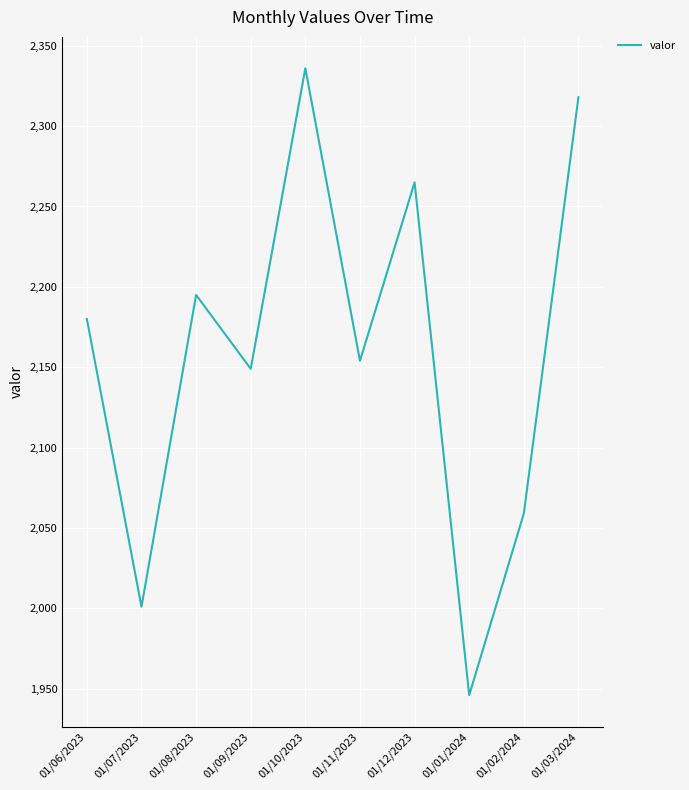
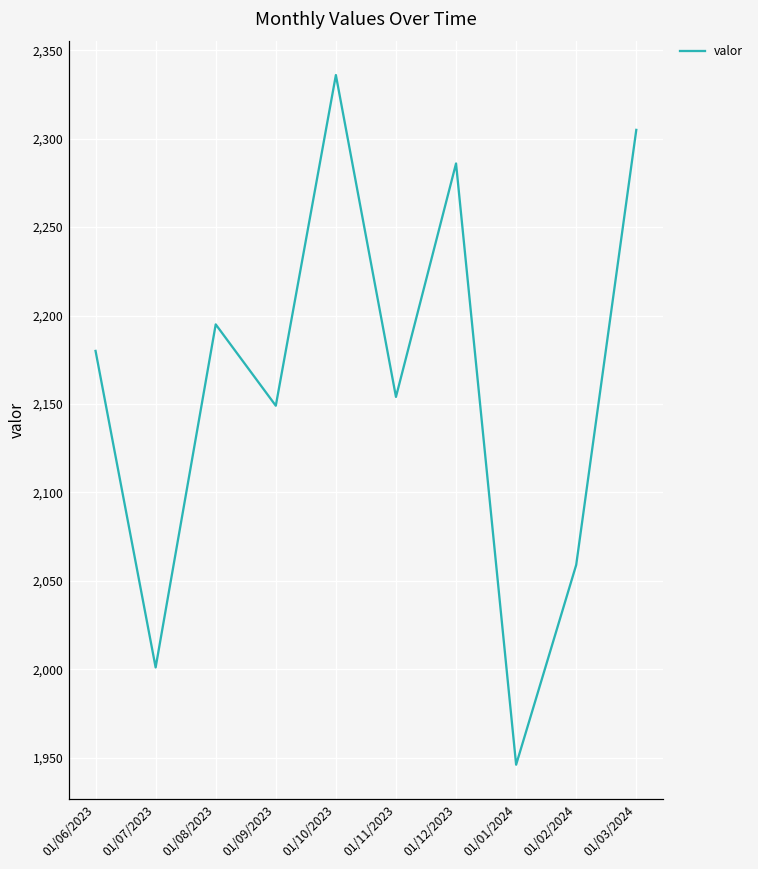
01/12/2023: 2,265 -> 2,286
01/03/2024: 2,318 -> 2,305
